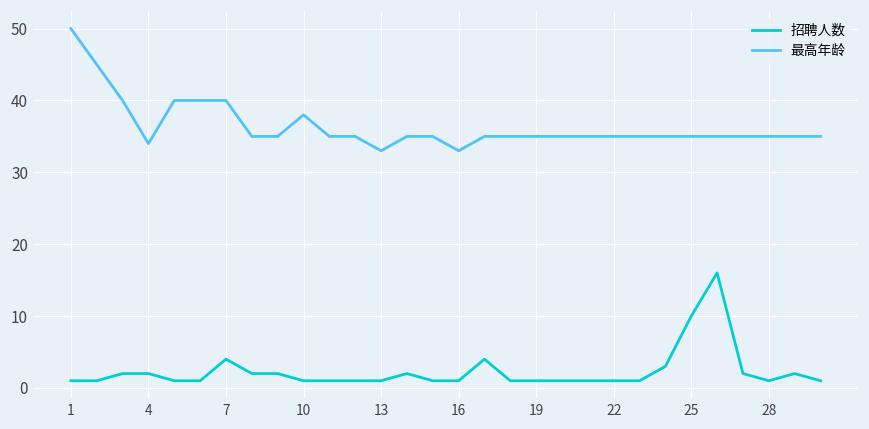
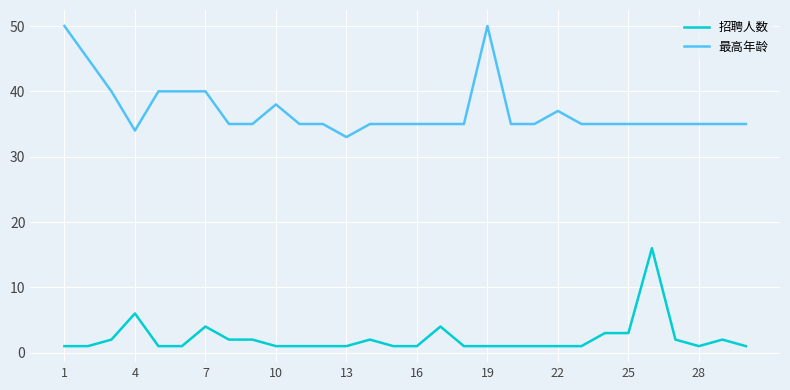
招聘人数, 4: 2 -> 6
最高年龄, 16: 33 -> 35
最高年龄, 19: 35 -> 50
最高年龄, 22: 35 -> 37
招聘人数, 25: 10 -> 3
